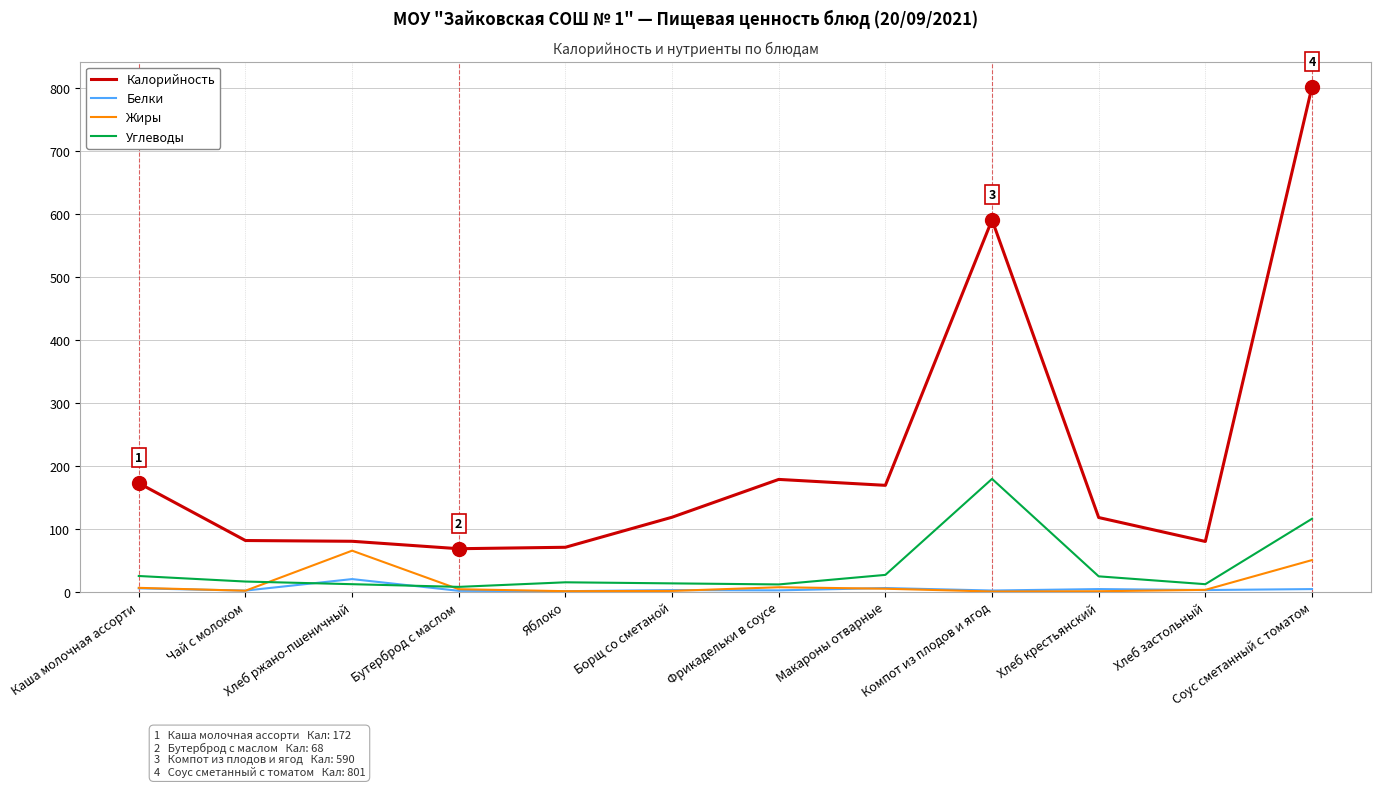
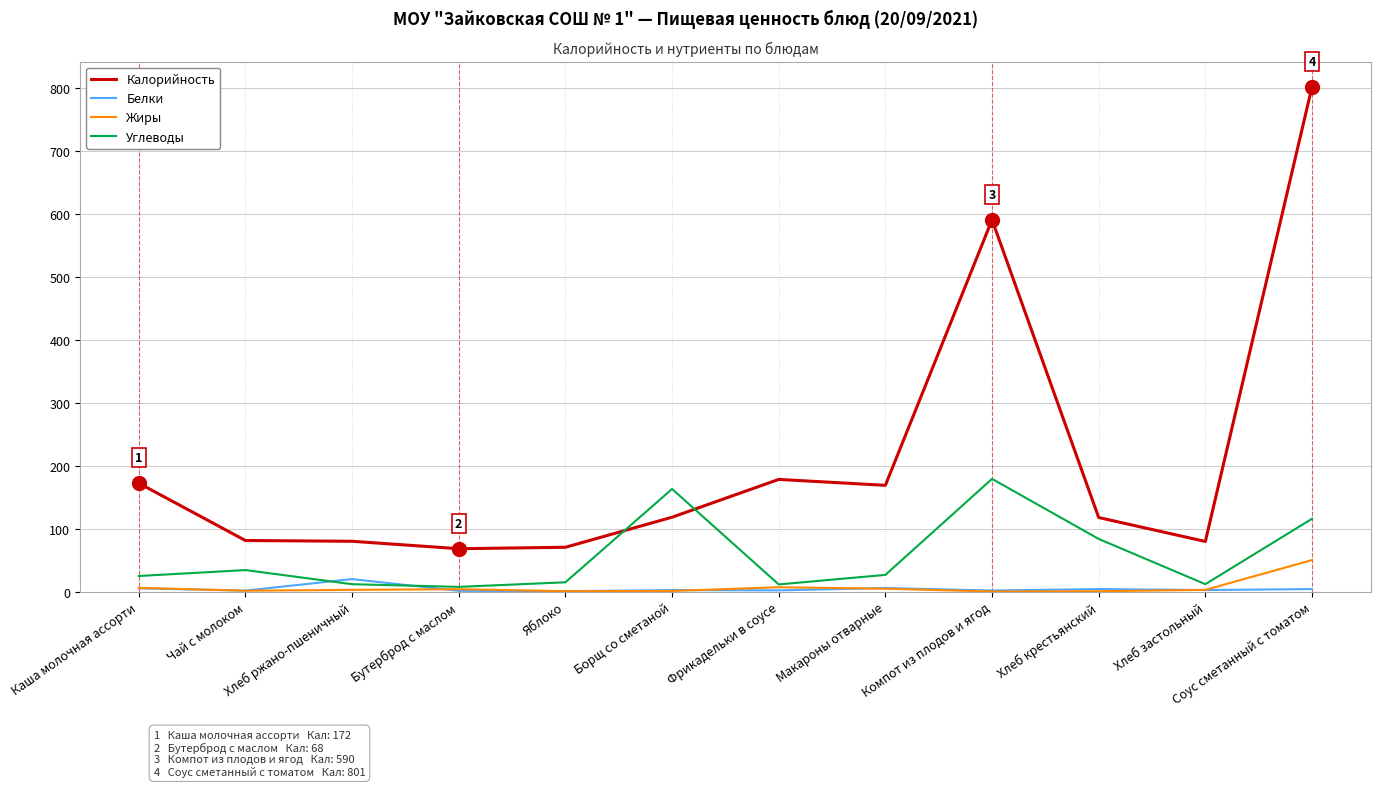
Углеводы, Чай с молоком: 20 -> 30
Жиры, Хлеб ржано-пшеничный: 60 -> 0
Углеводы, Борщ со сметаной: 10 -> 160
Углеводы, Хлеб крестьянский: 20 -> 80
